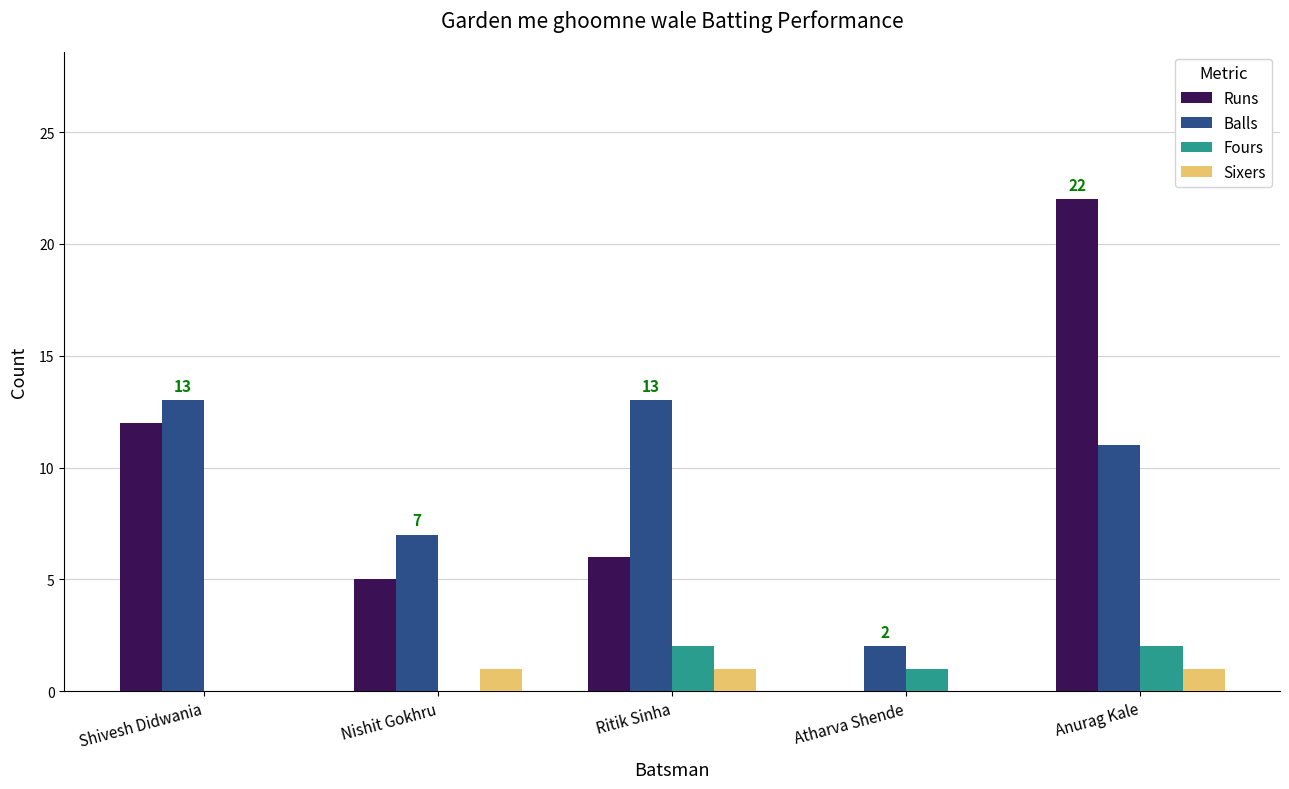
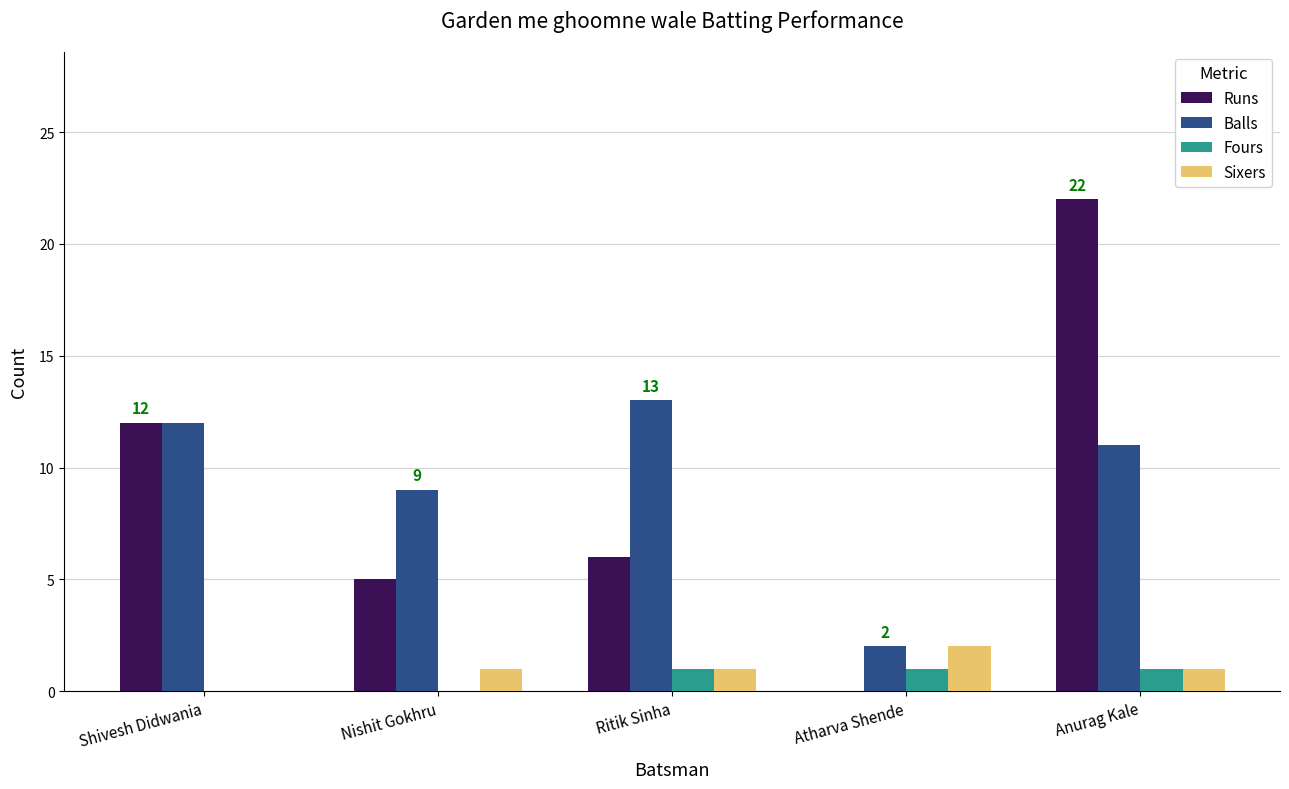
Balls, Shivesh Didwania: 13 -> 12
Balls, Nishit Gokhru: 7 -> 9
Fours, Ritik Sinha: 2 -> 1
Sixers, Atharva Shende: 0 -> 2
Fours, Anurag Kale: 2 -> 1
